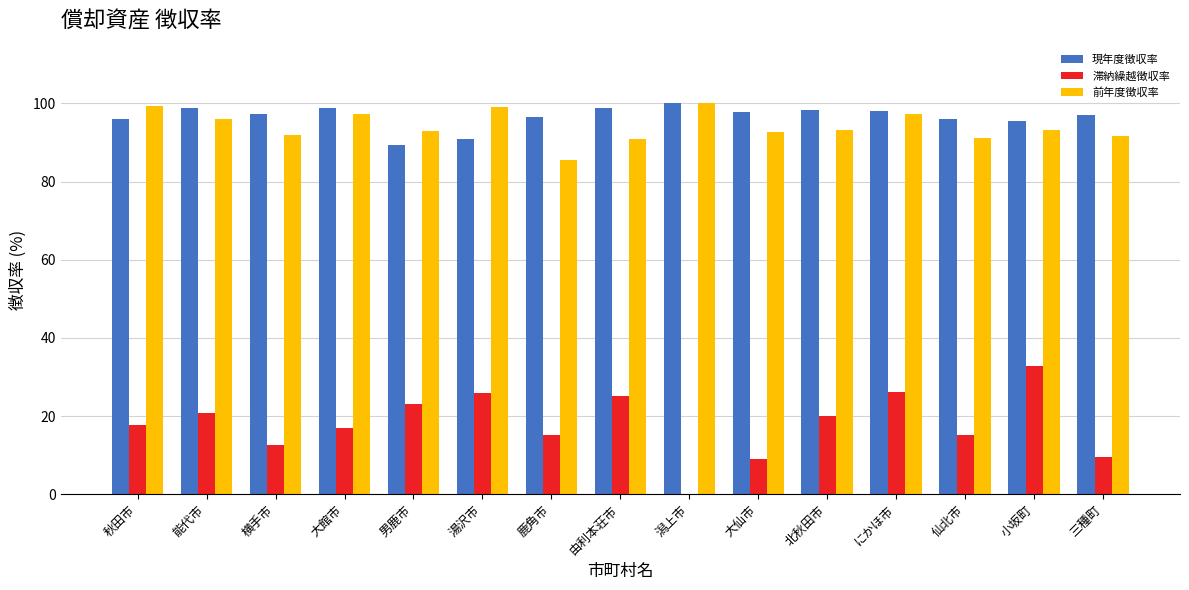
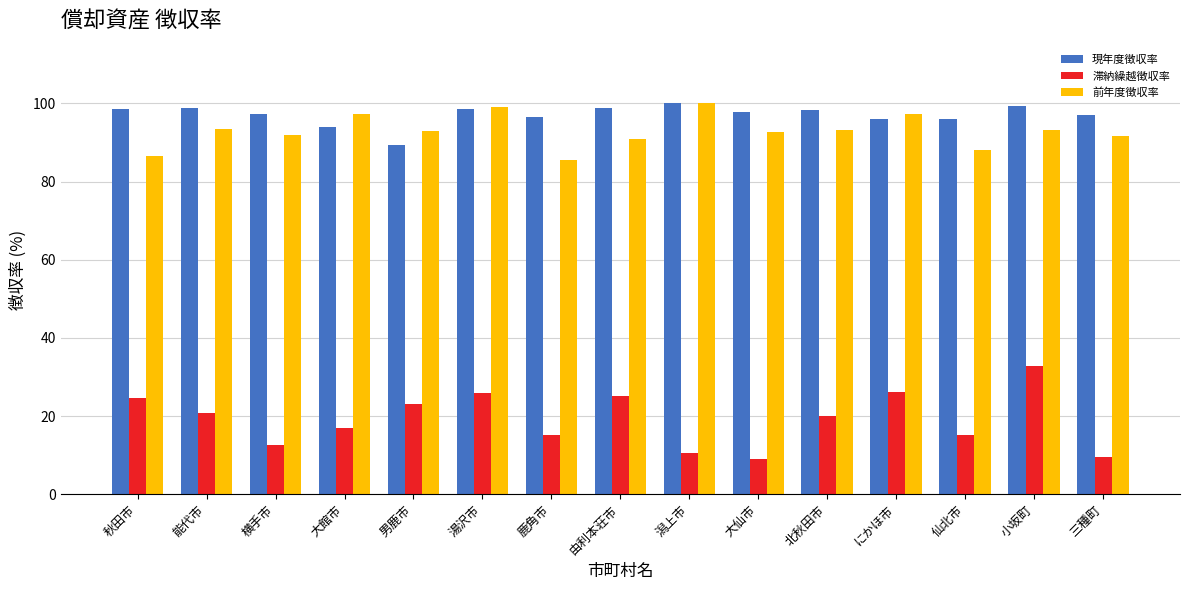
現年度徴収率, 秋田市: 96 -> 99
滞納繰越徴収率, 秋田市: 18 -> 25
前年度徴収率, 秋田市: 99 -> 86
前年度徴収率, 能代市: 96 -> 93
現年度徴収率, 大館市: 99 -> 94
現年度徴収率, 湯沢市: 91 -> 99
滞納繰越徴収率, 潟上市: 0 -> 11
現年度徴収率, にかほ市: 98 -> 96
前年度徴収率, 仙北市: 91 -> 88
現年度徴収率, 小坂町: 96 -> 99
